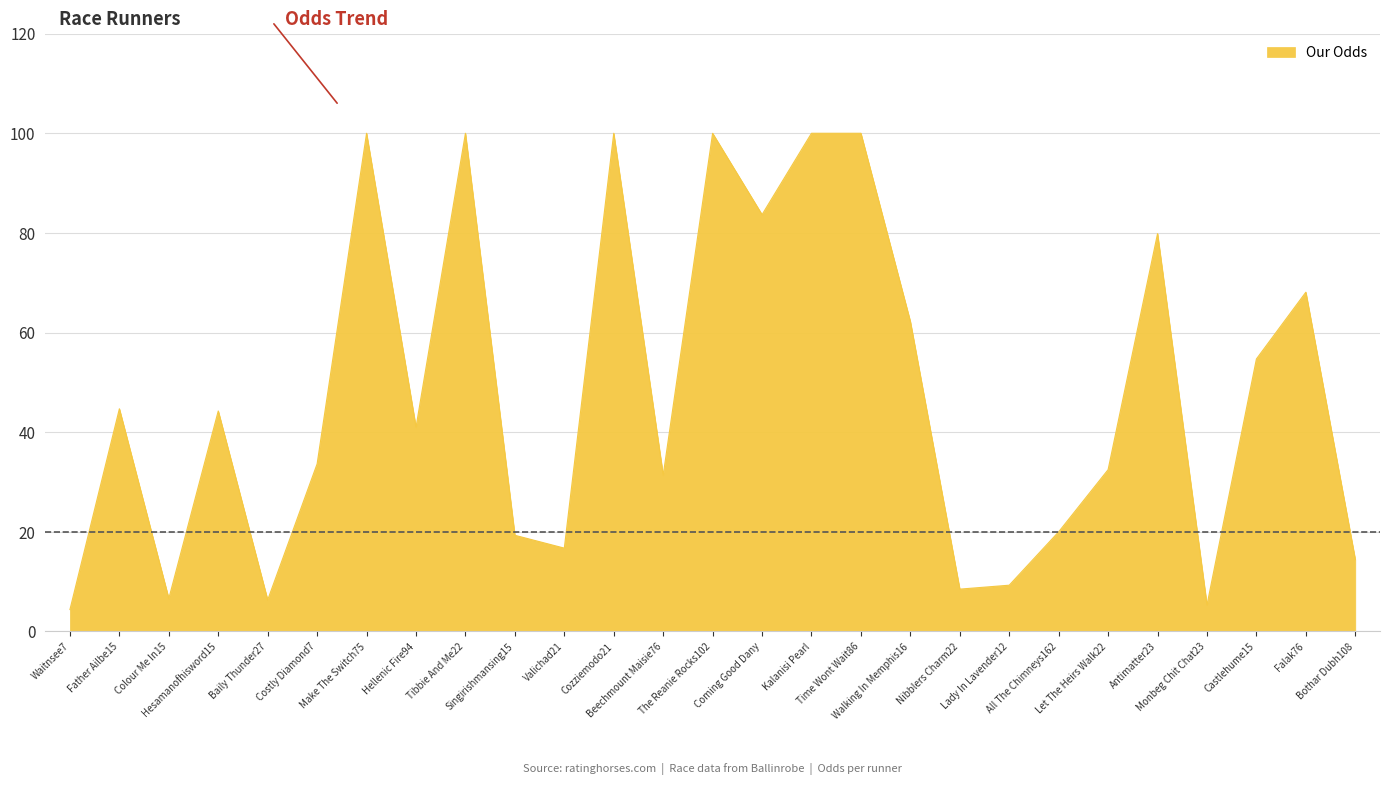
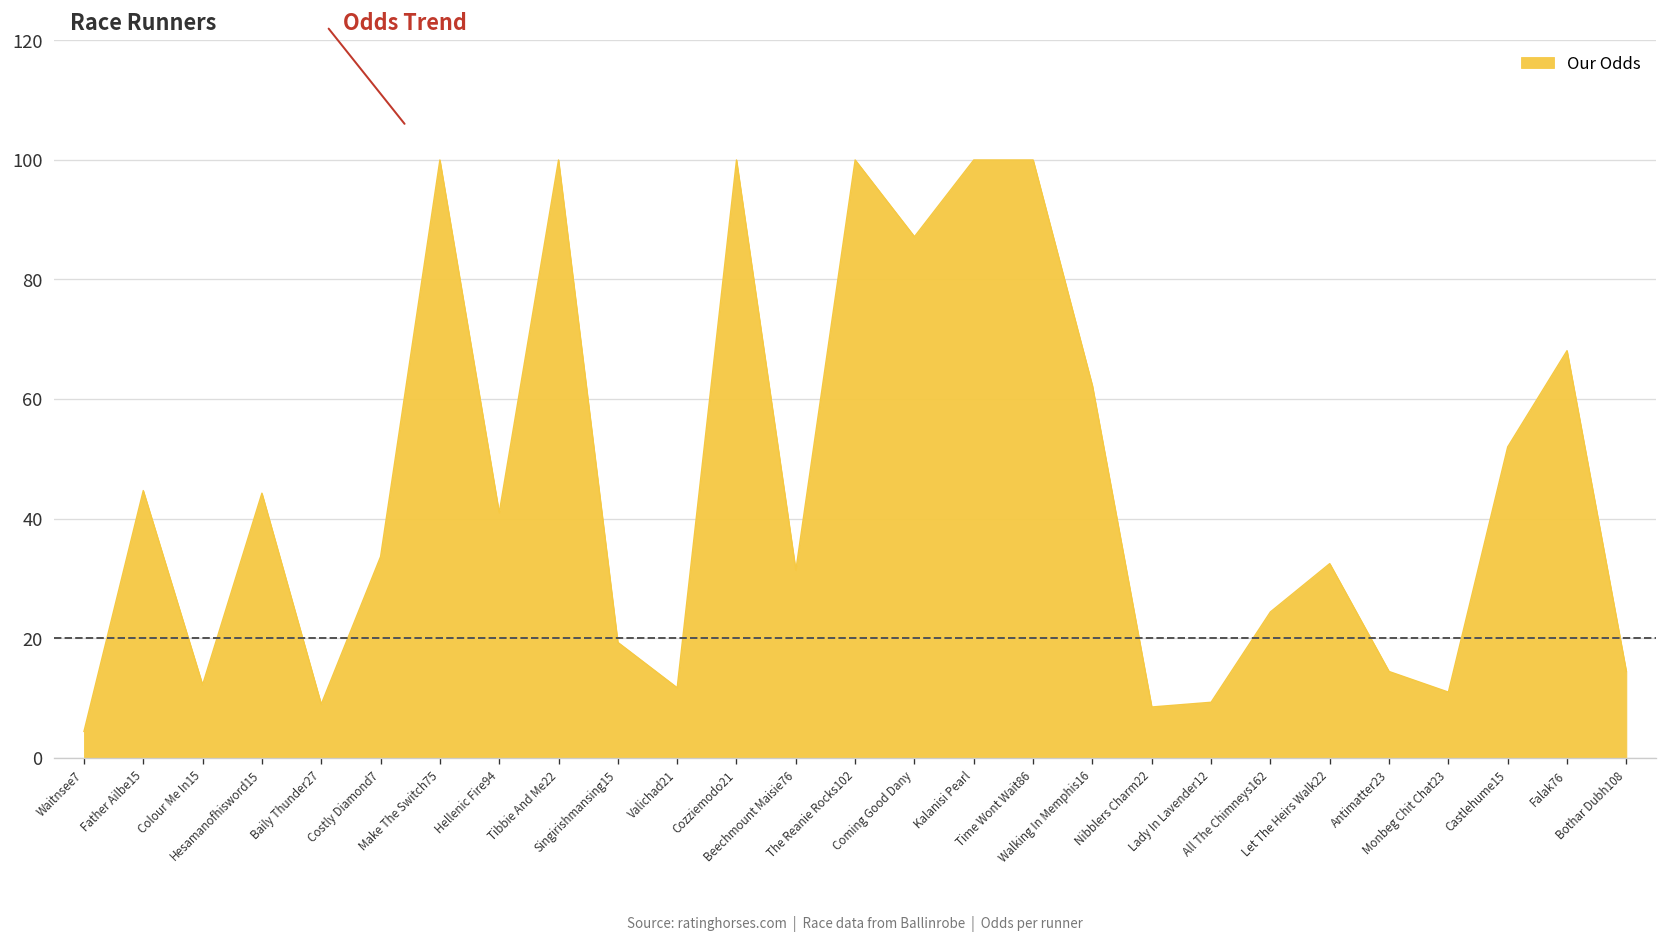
Colour Me In15: 7 -> 12
Baily Thunder27: 6 -> 9
Valichad21: 17 -> 12
Coming Good Dany: 84 -> 87
All The Chimneys162: 20 -> 24
Antimatter23: 80 -> 14
Monbeg Chit Chat23: 5 -> 11
Castlehume15: 55 -> 52
